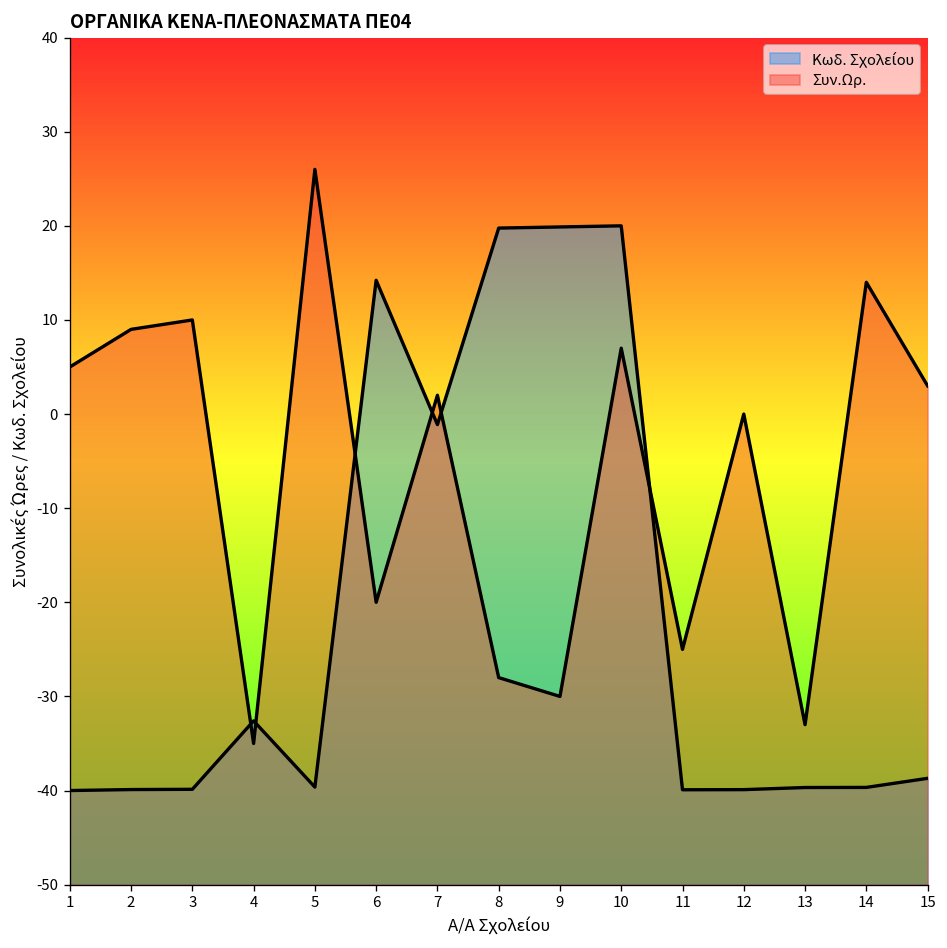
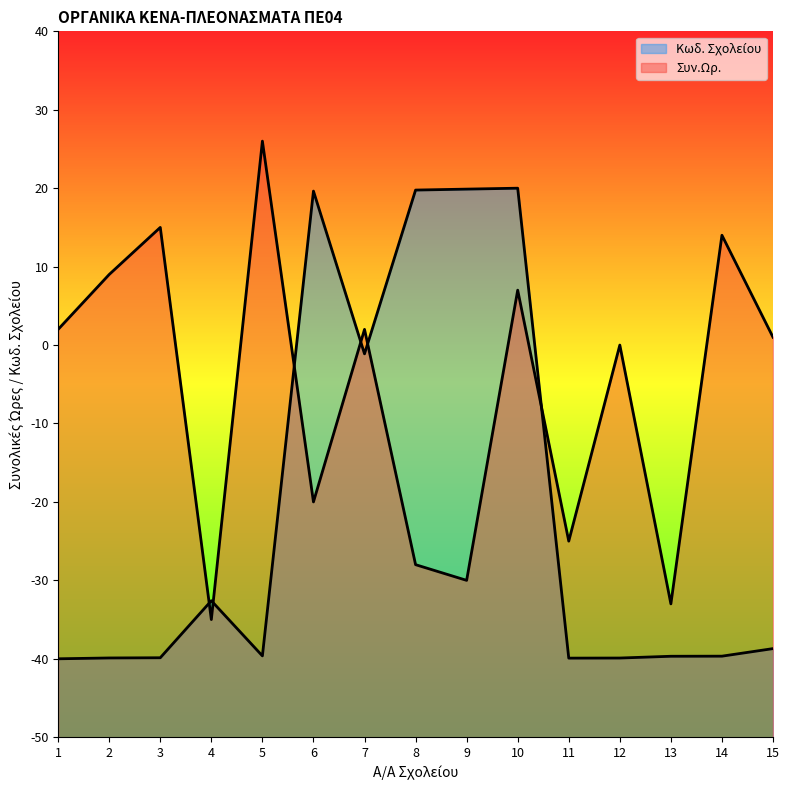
Συν.Ωρ., 1: 5 -> 2
Συν.Ωρ., 3: 10 -> 15
Κωδ. Σχολείου, 6: 14 -> 20
Συν.Ωρ., 15: 3 -> 1
